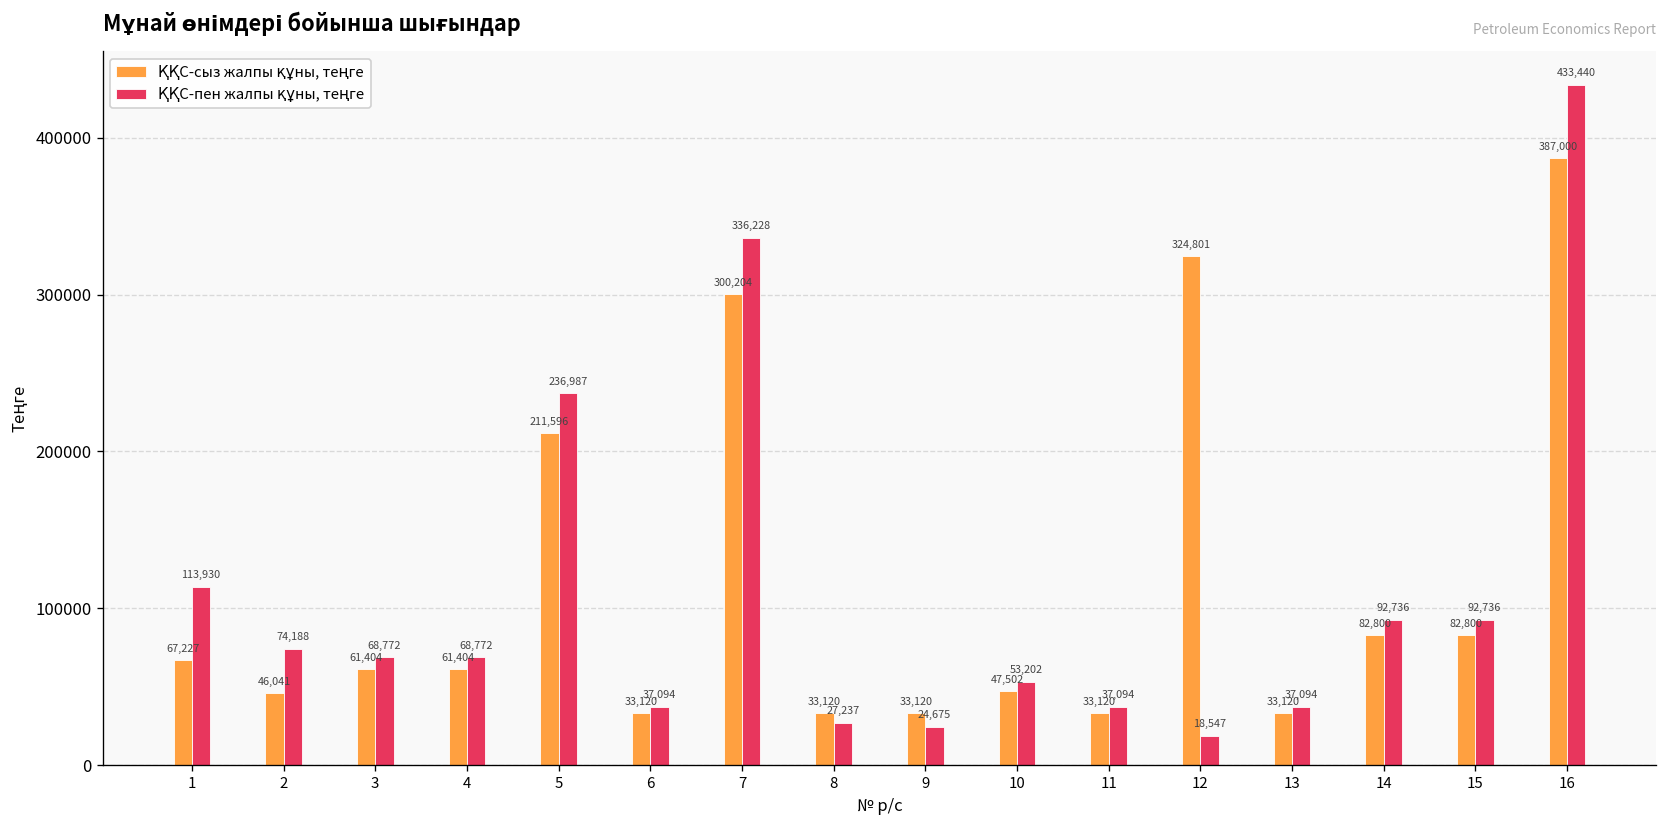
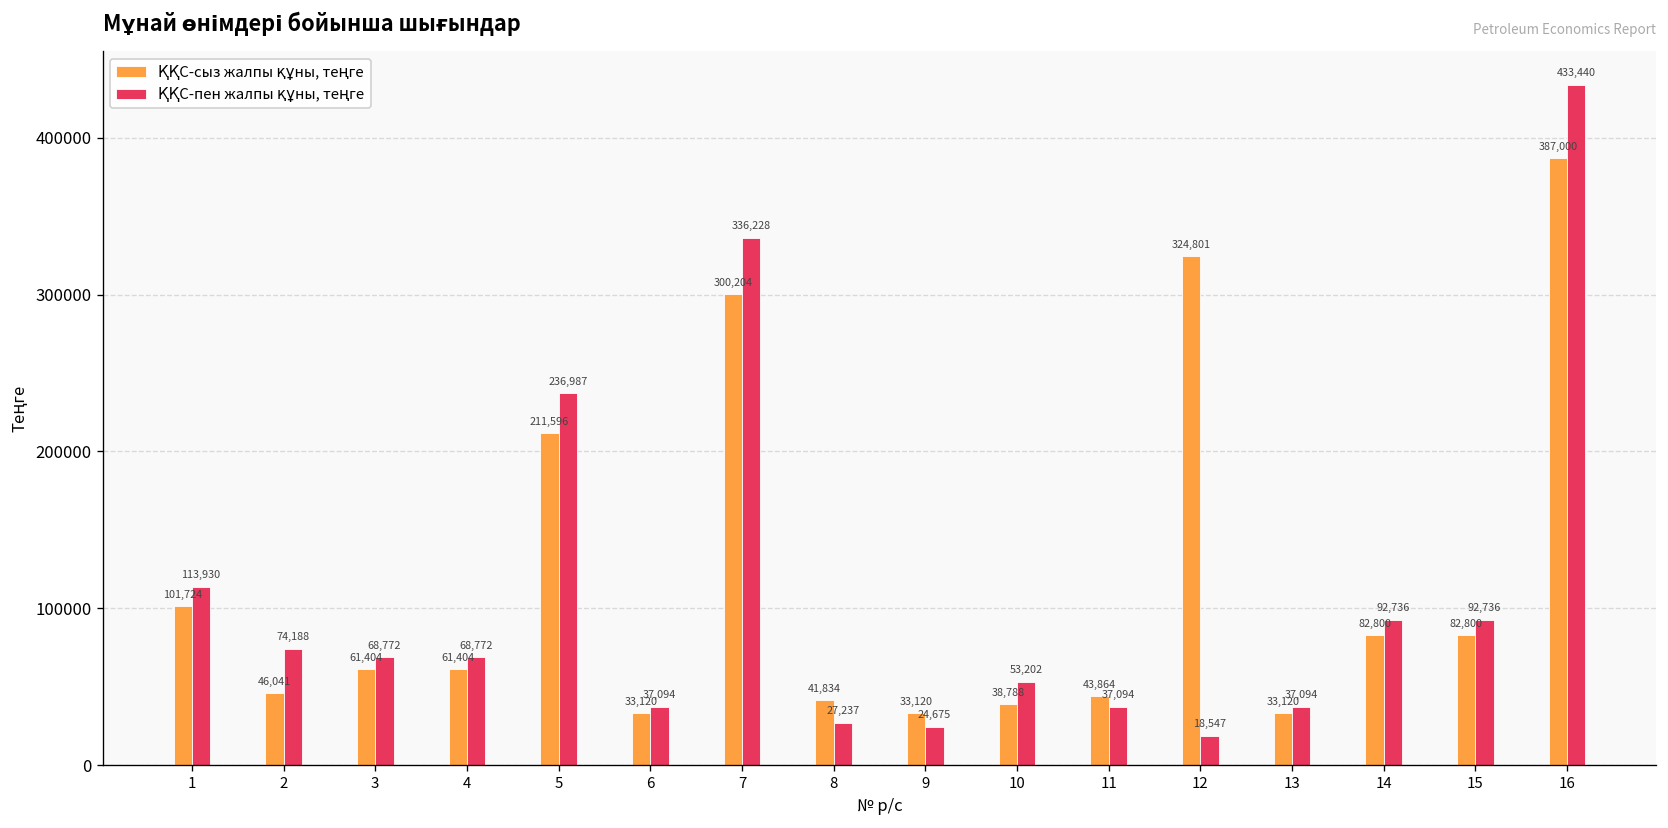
ҚҚС-сыз жалпы құны, теңге, 1: 67,227 -> 101,724
ҚҚС-сыз жалпы құны, теңге, 8: 33,120 -> 41,834
ҚҚС-сыз жалпы құны, теңге, 10: 47,502 -> 38,788
ҚҚС-сыз жалпы құны, теңге, 11: 33,120 -> 43,864
